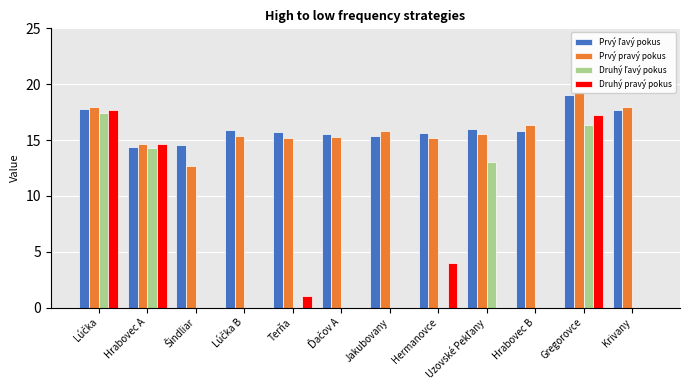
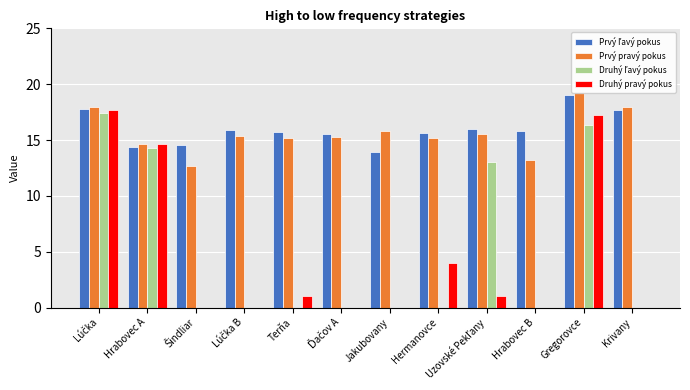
Prvý ľavý pokus, Jakubovany: 15.4 -> 14.0
Druhý pravý pokus, Uzovské Pekľany: 0 -> 1
Prvý pravý pokus, Hrabovec B: 16.3 -> 13.2
